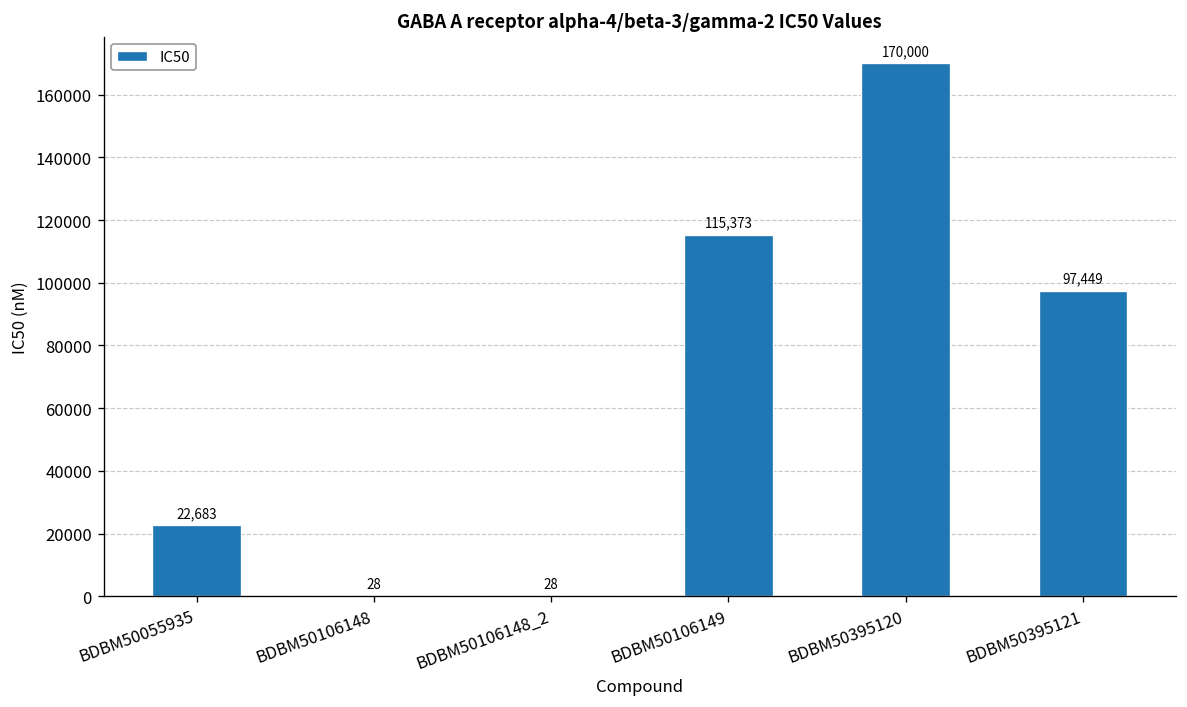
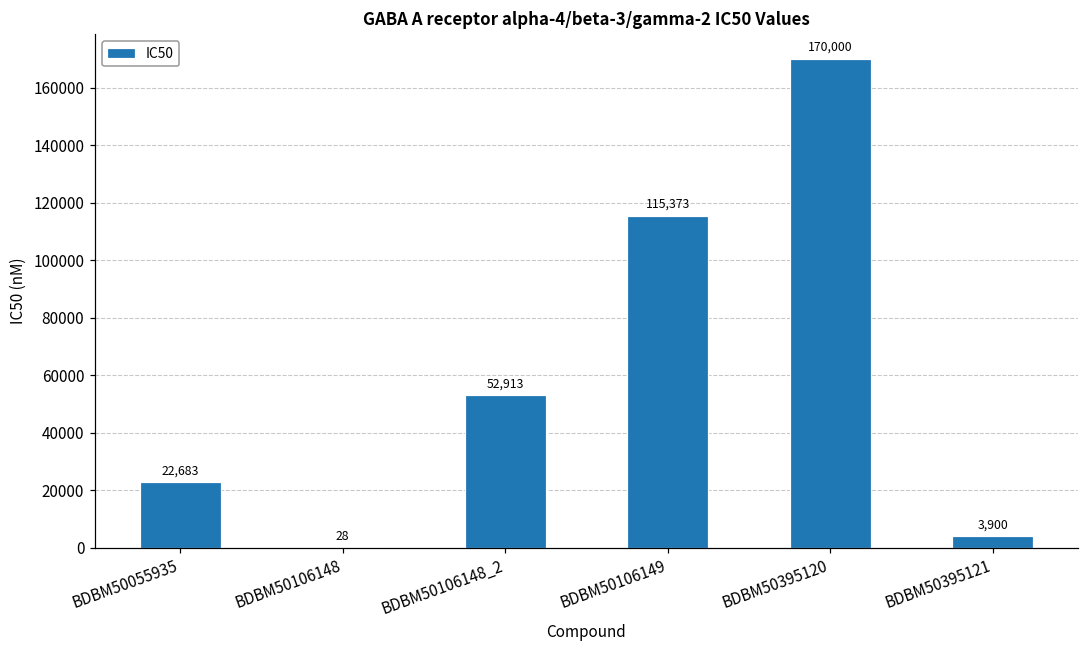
BDBM50106148_2: 28 -> 52,913
BDBM50395121: 97,449 -> 3,900
